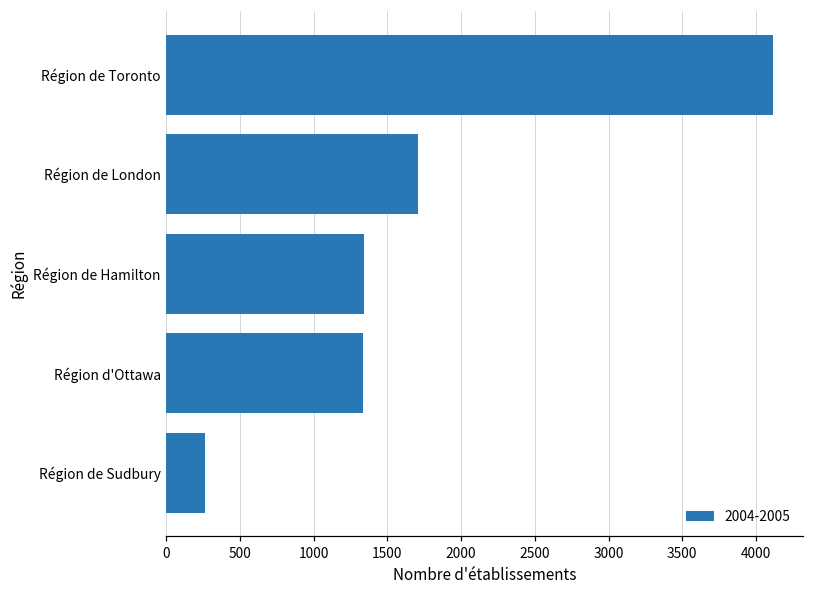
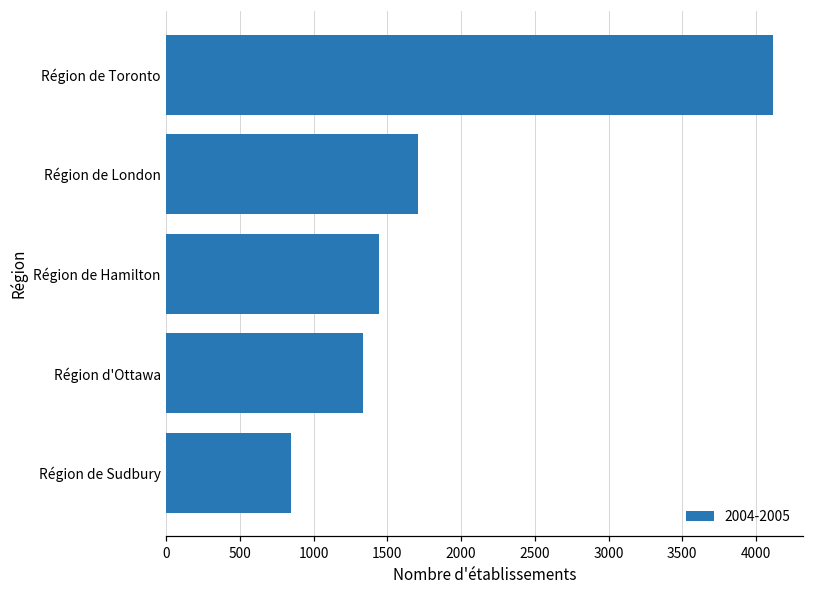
Région de Hamilton: 1350 -> 1440
Région de Sudbury: 260 -> 850
